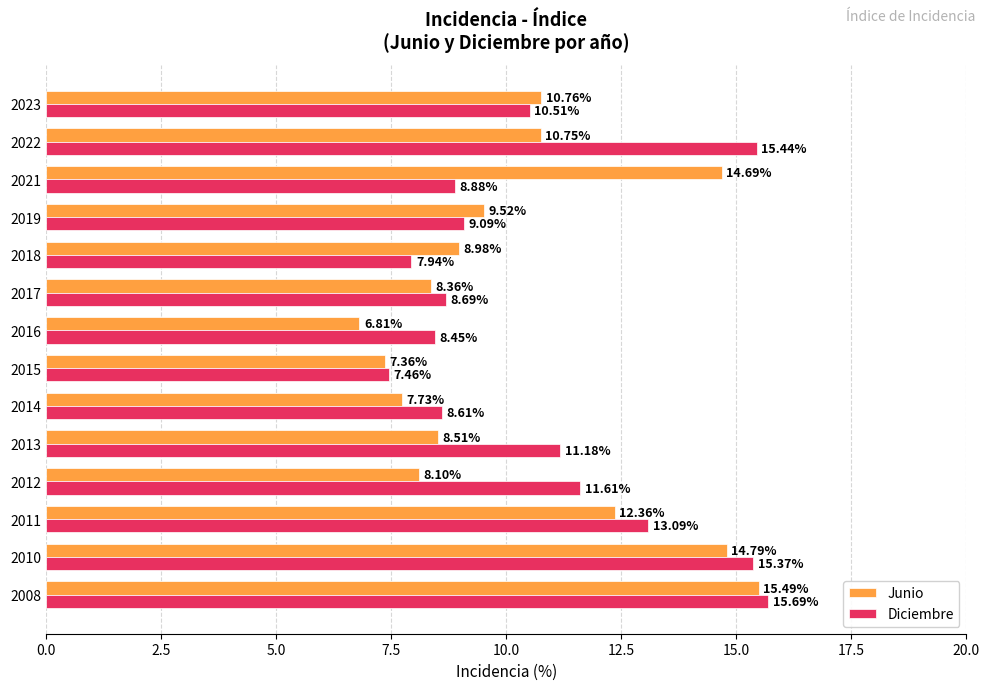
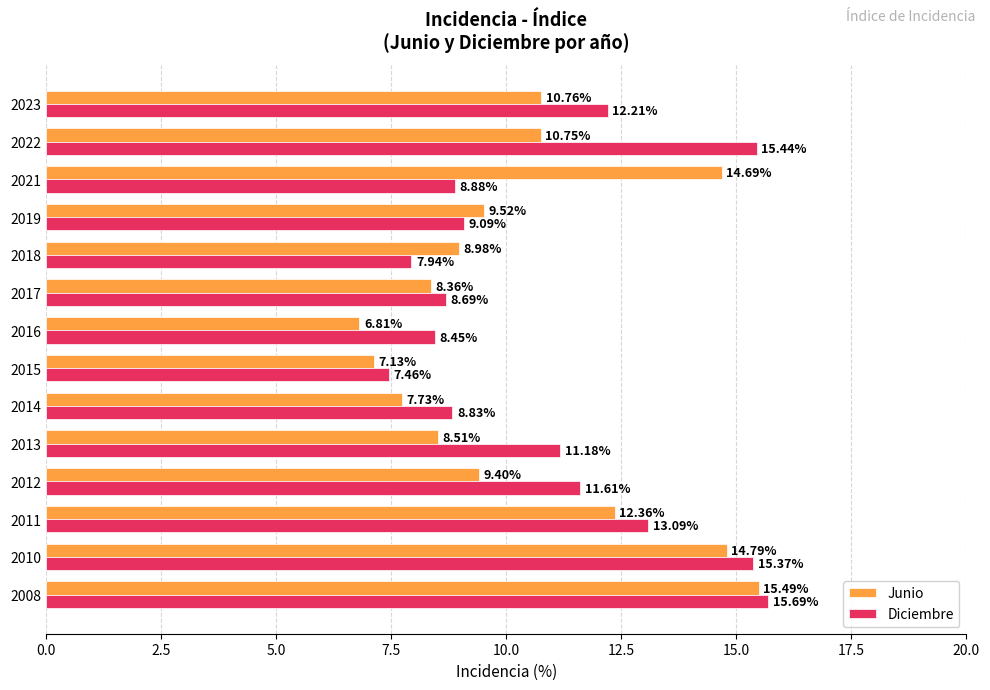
Diciembre, 2023: 10.51% -> 12.21%
Junio, 2015: 7.36% -> 7.13%
Diciembre, 2014: 8.61% -> 8.83%
Junio, 2012: 8.10% -> 9.40%
